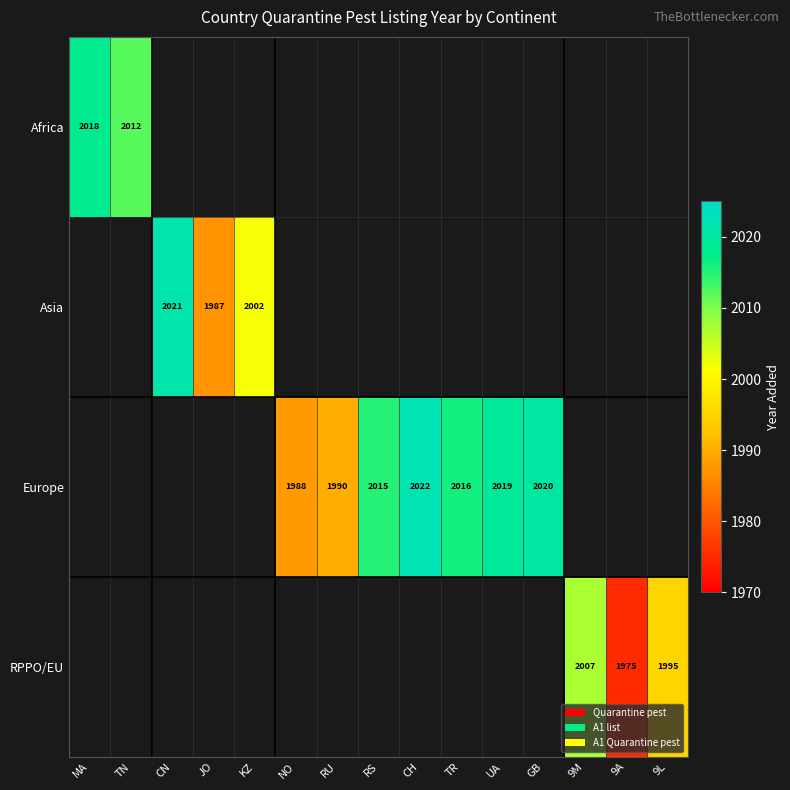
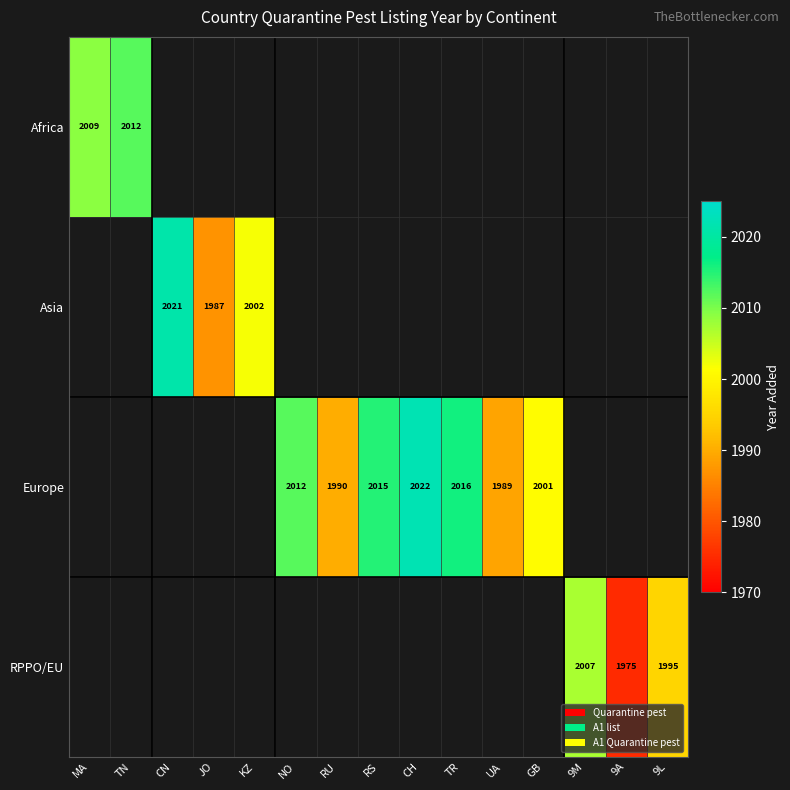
Africa, MA: 2018 -> 2009
Europe, NO: 1988 -> 2012
Europe, UA: 2019 -> 1989
Europe, GB: 2020 -> 2001
